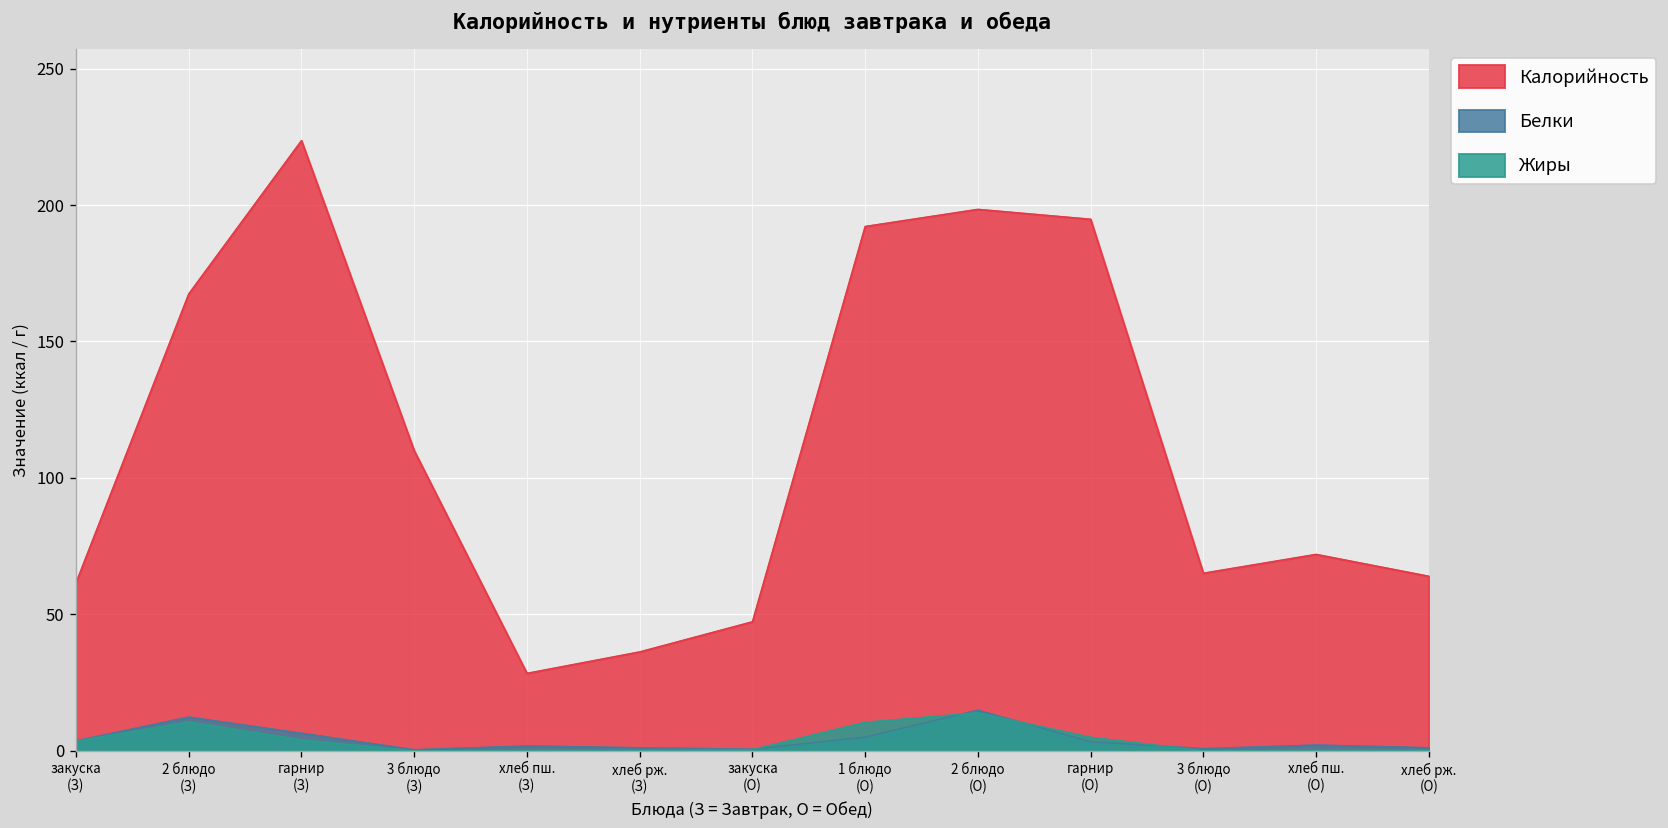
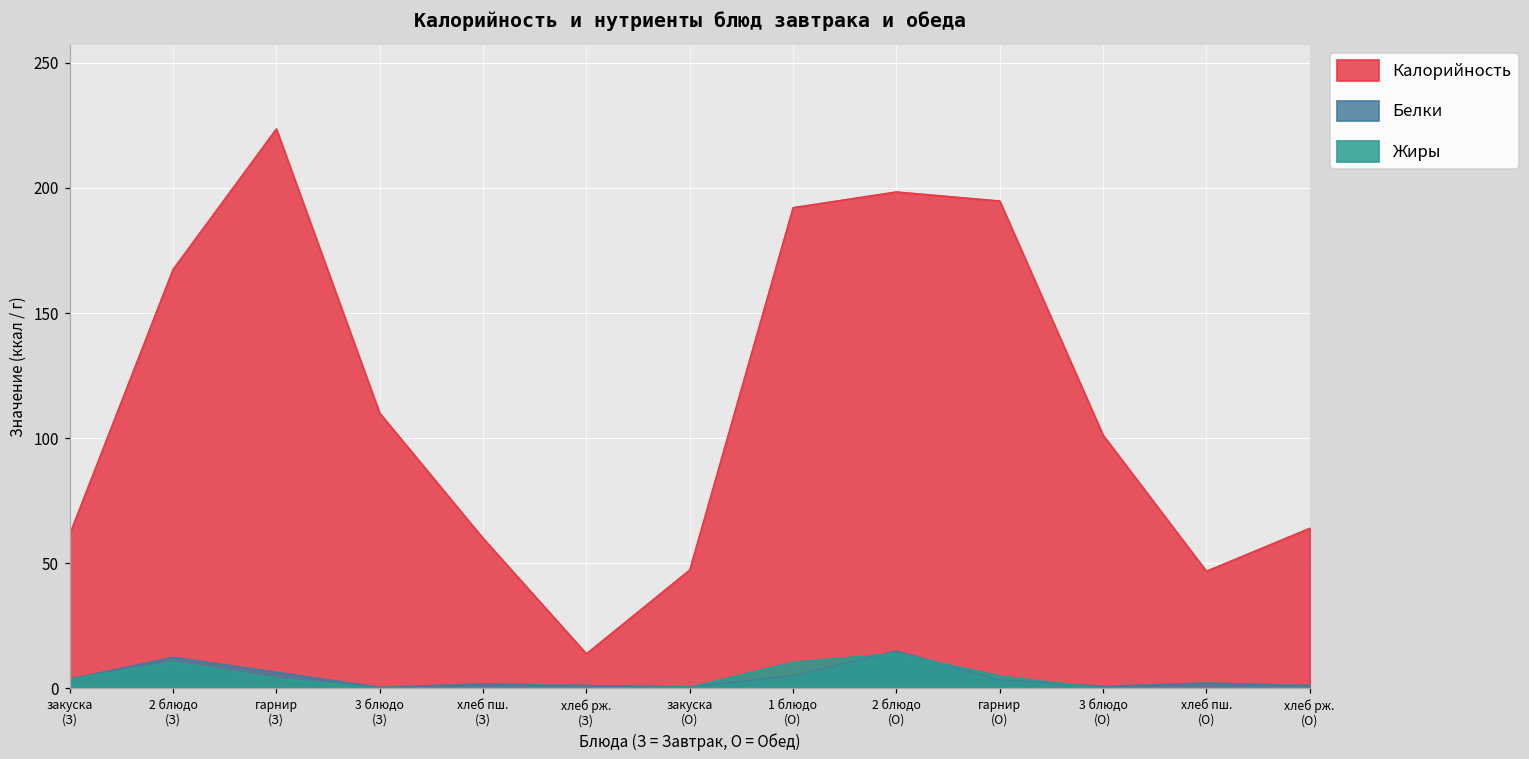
Калорийность, хлеб пш. (З): 28 -> 60
Калорийность, хлеб рж. (З): 36 -> 14
Калорийность, 3 блюдо (О): 65 -> 101
Калорийность, хлеб пш. (О): 72 -> 47
